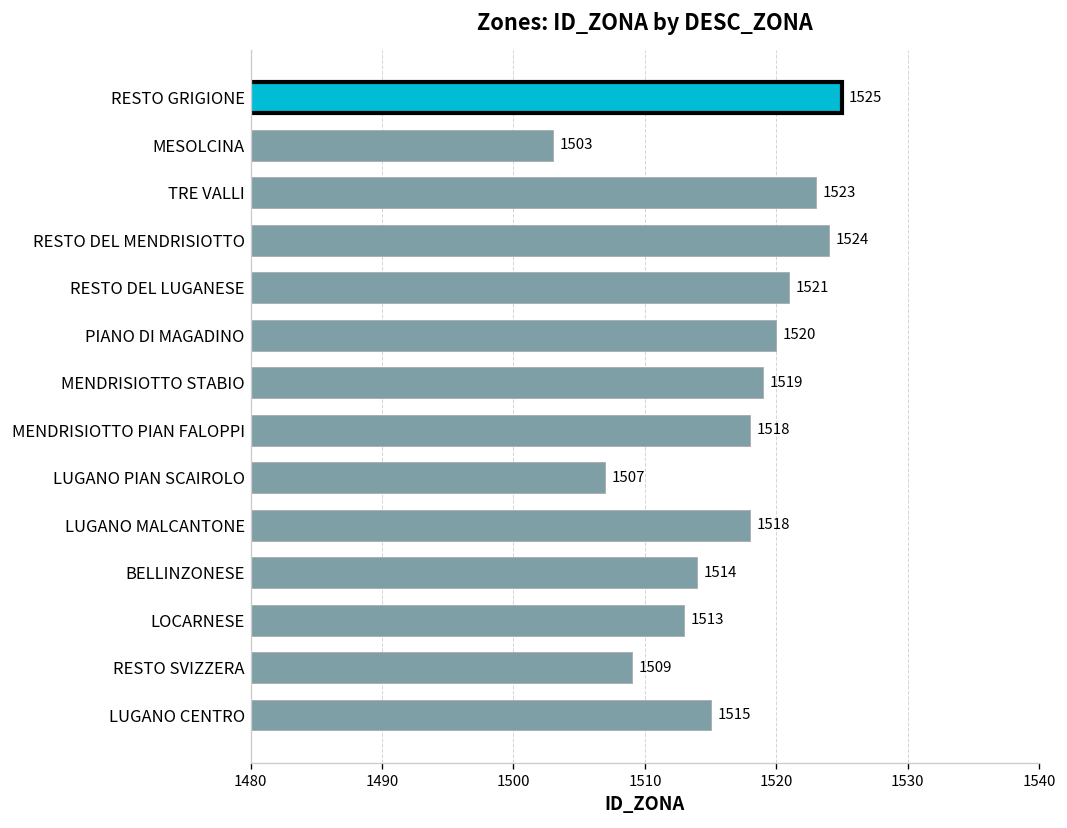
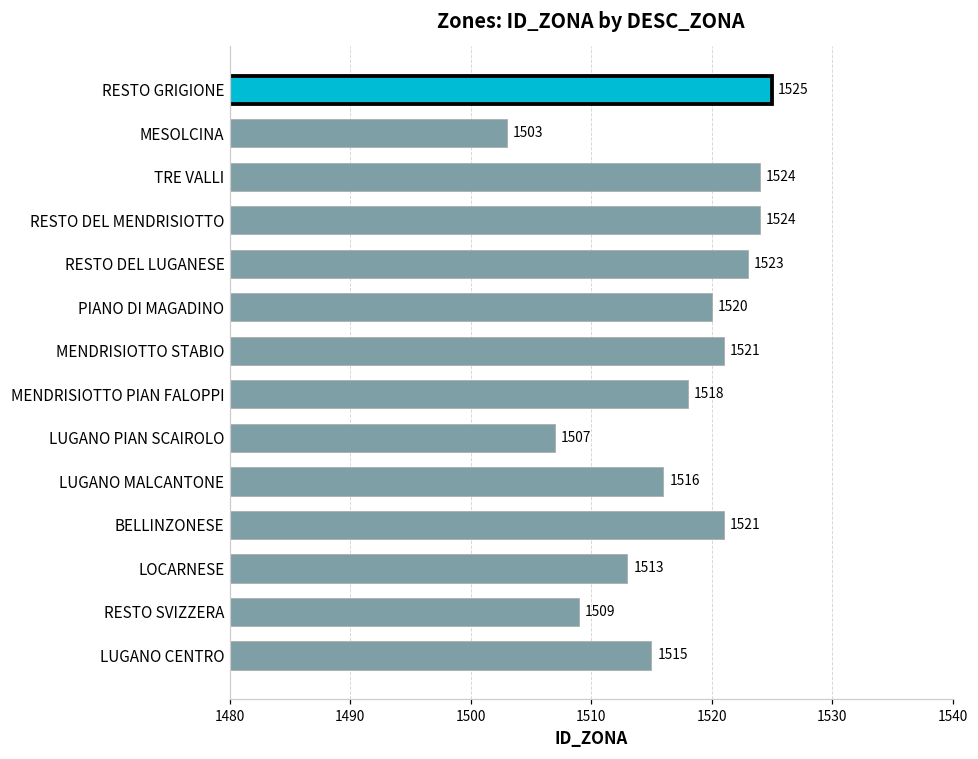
TRE VALLI: 1523 -> 1524
RESTO DEL LUGANESE: 1521 -> 1523
MENDRISIOTTO STABIO: 1519 -> 1521
LUGANO MALCANTONE: 1518 -> 1516
BELLINZONESE: 1514 -> 1521
